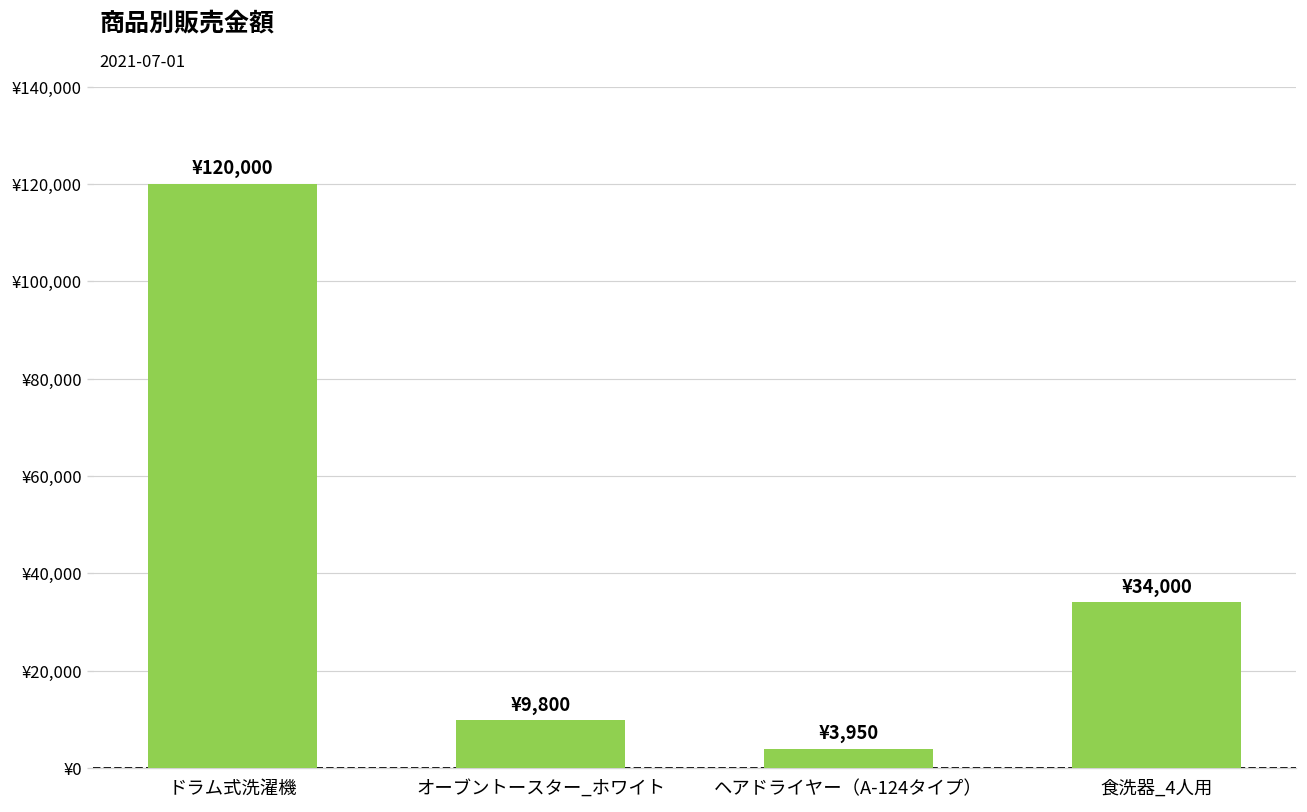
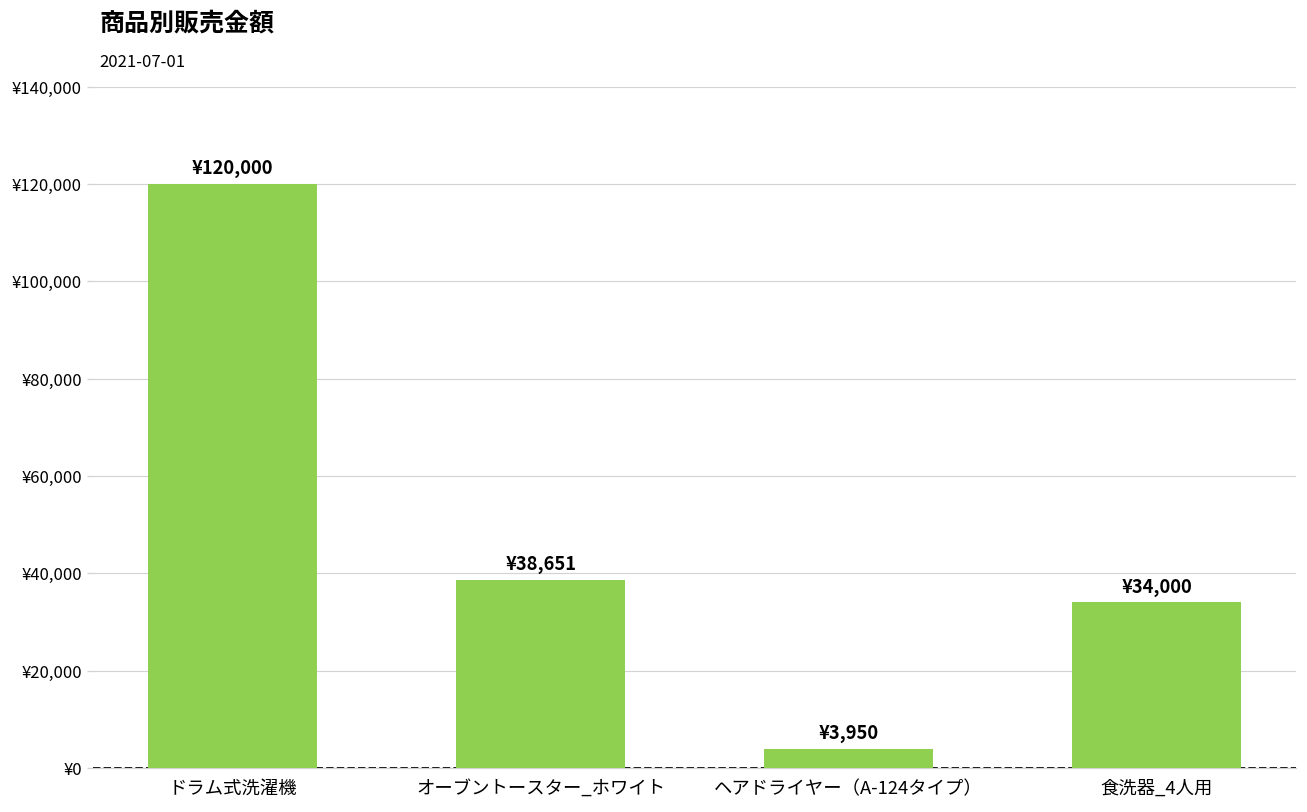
オーブントースター_ホワイト: ¥9,800 -> ¥38,651
